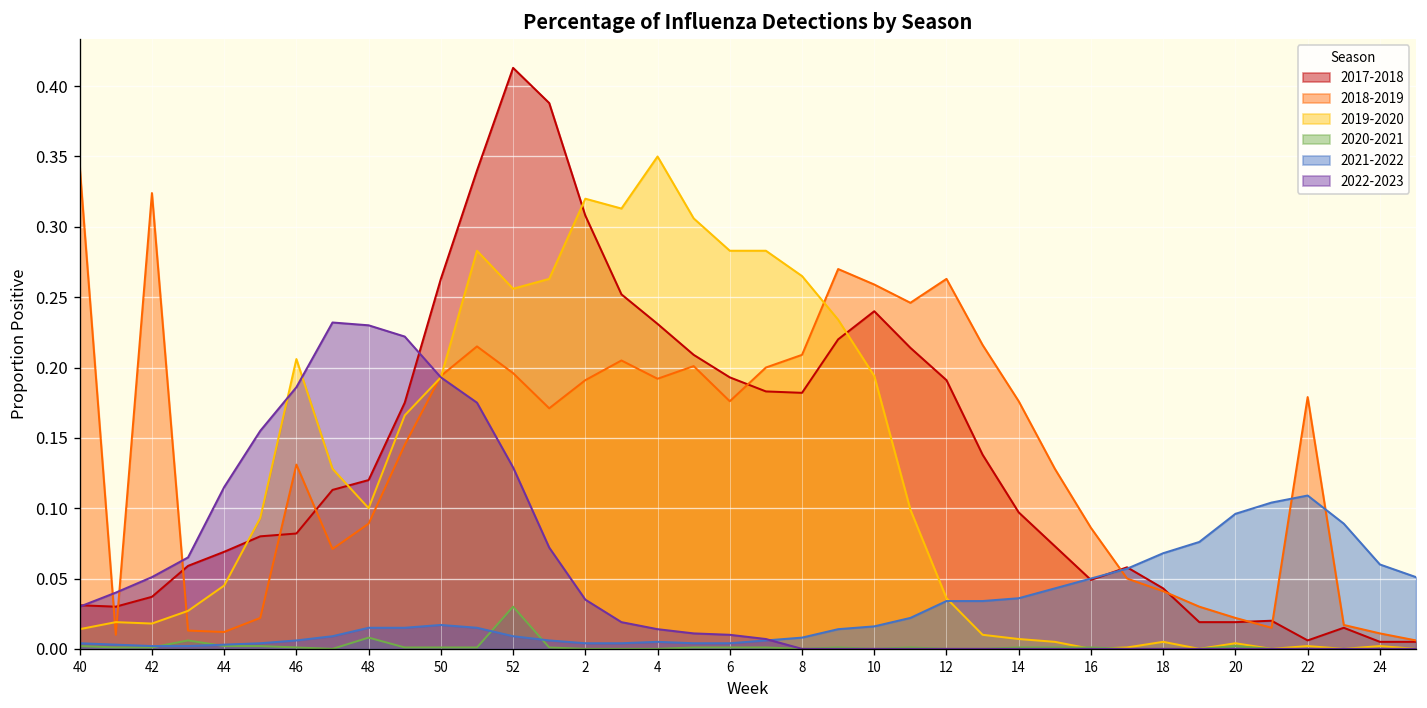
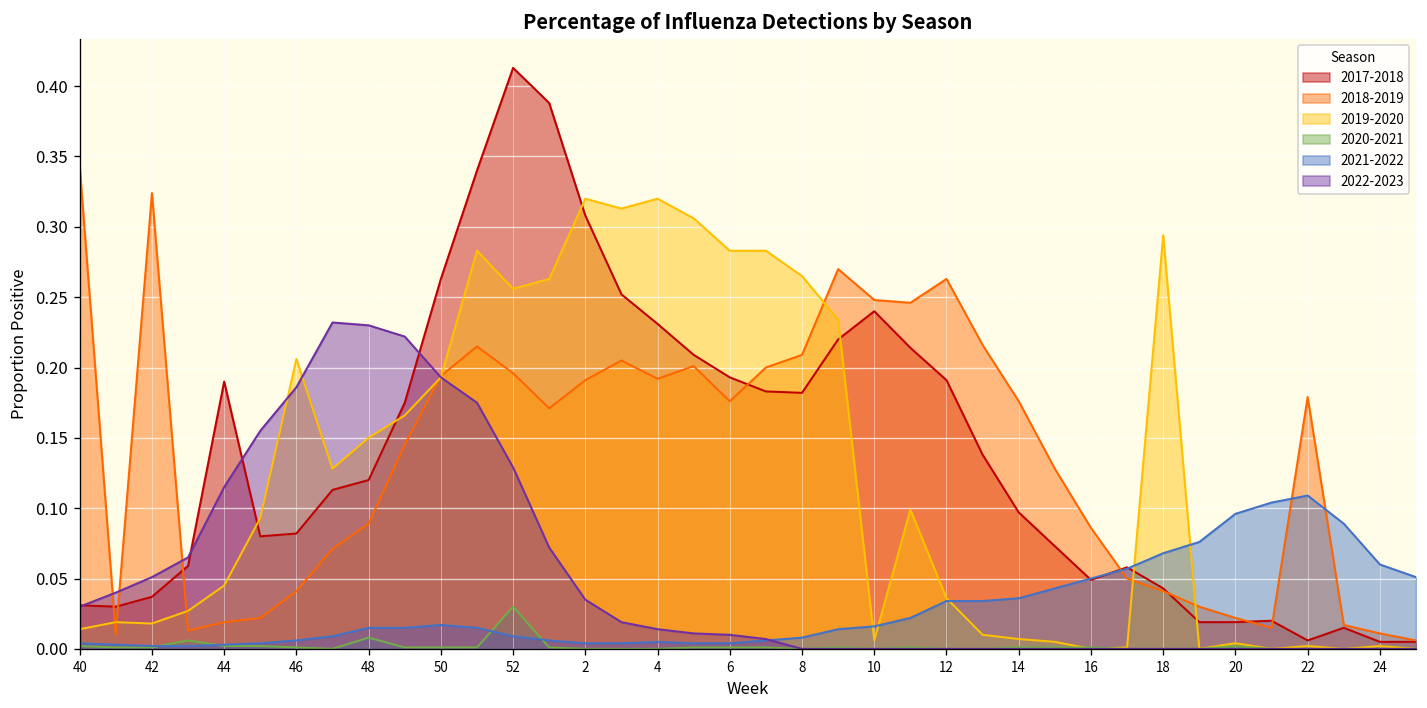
2017-2018, 44: 0.069 -> 0.190
2018-2019, 44: 0.012 -> 0.019
2018-2019, 46: 0.131 -> 0.041
2019-2020, 48: 0.10 -> 0.15
2019-2020, 4: 0.35 -> 0.32
2018-2019, 10: 0.259 -> 0.248
2019-2020, 10: 0.194 -> 0.006
2019-2020, 18: 0.005 -> 0.294
